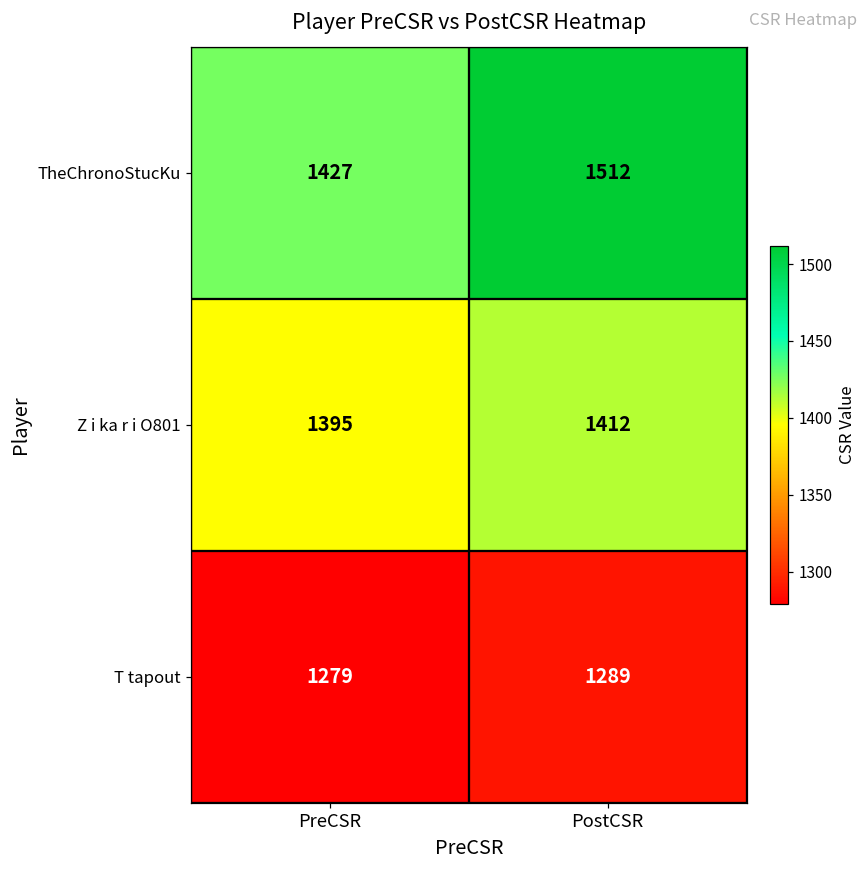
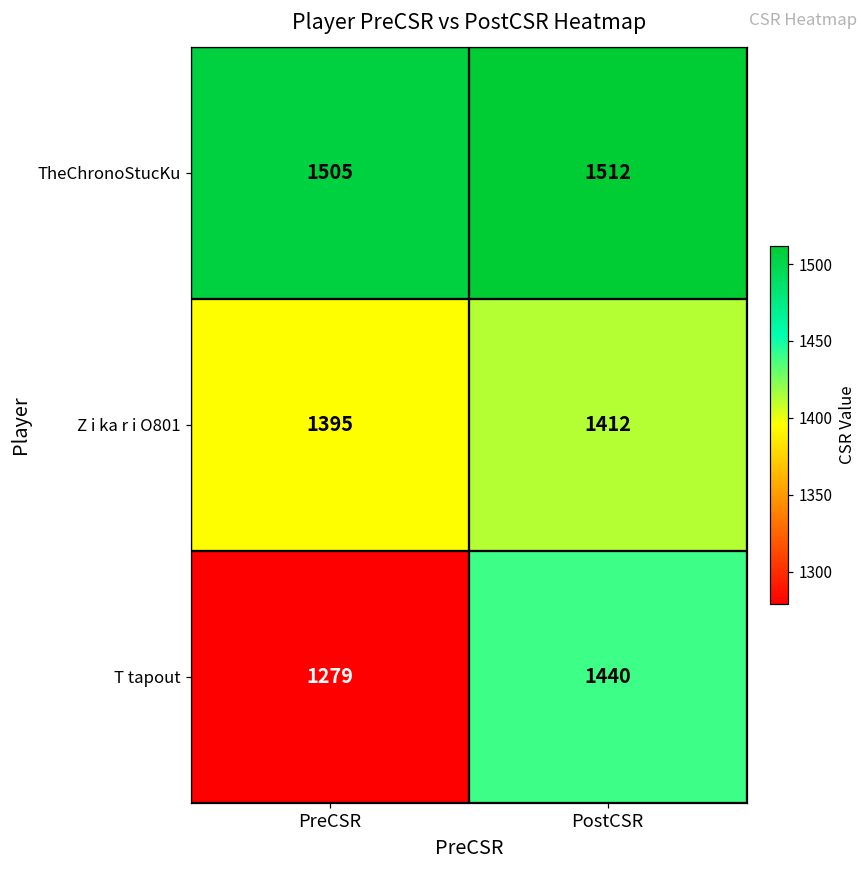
TheChronoStucKu, PreCSR: 1427 -> 1505
T tapout, PostCSR: 1289 -> 1440
